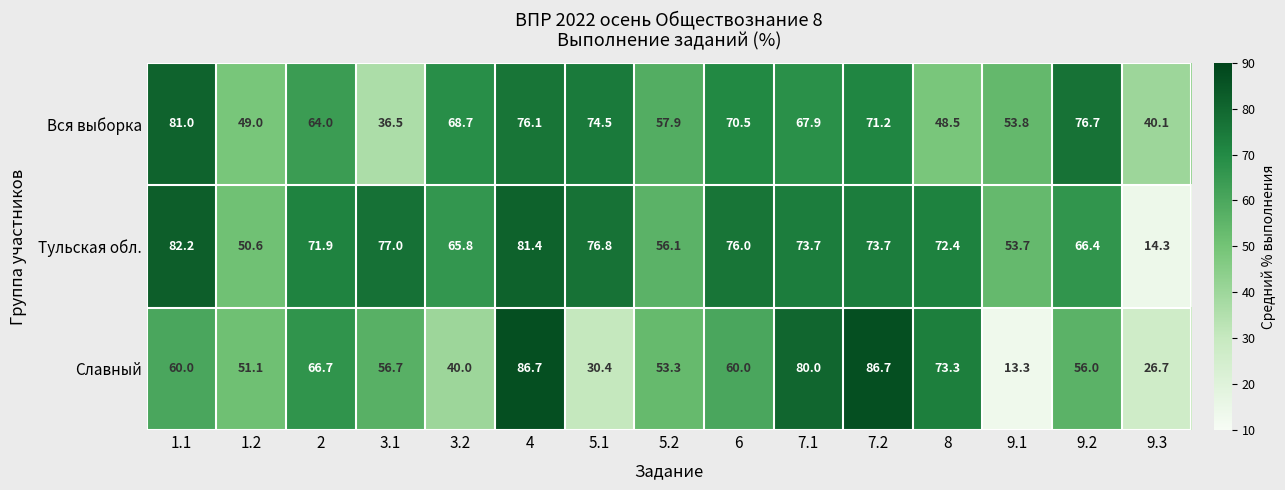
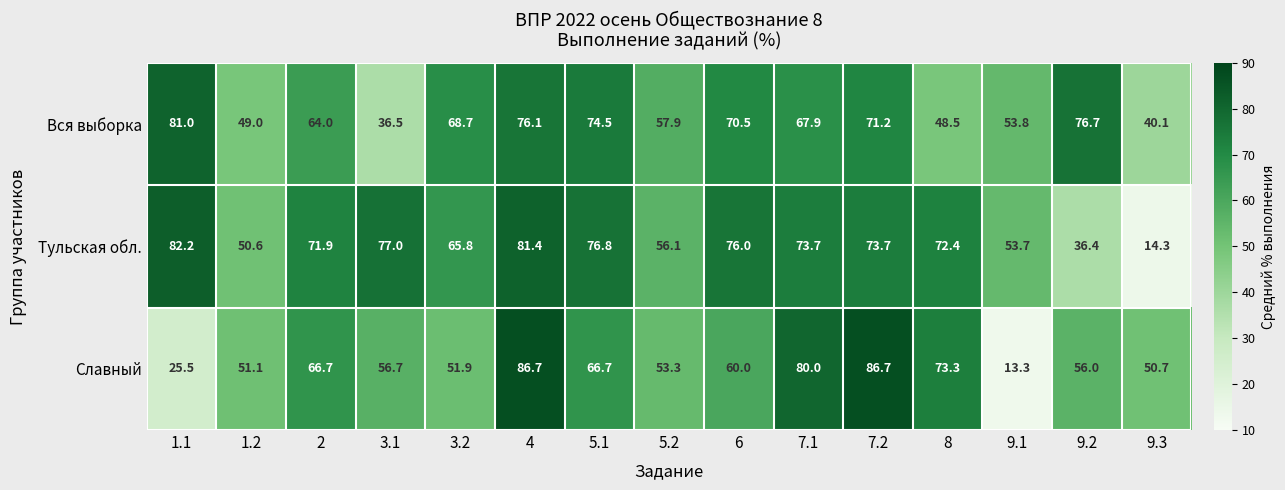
Тульская обл., 9.2: 66.4 -> 36.4
Славный, 1.1: 60.0 -> 25.5
Славный, 3.2: 40.0 -> 51.9
Славный, 5.1: 30.4 -> 66.7
Славный, 9.3: 26.7 -> 50.7
